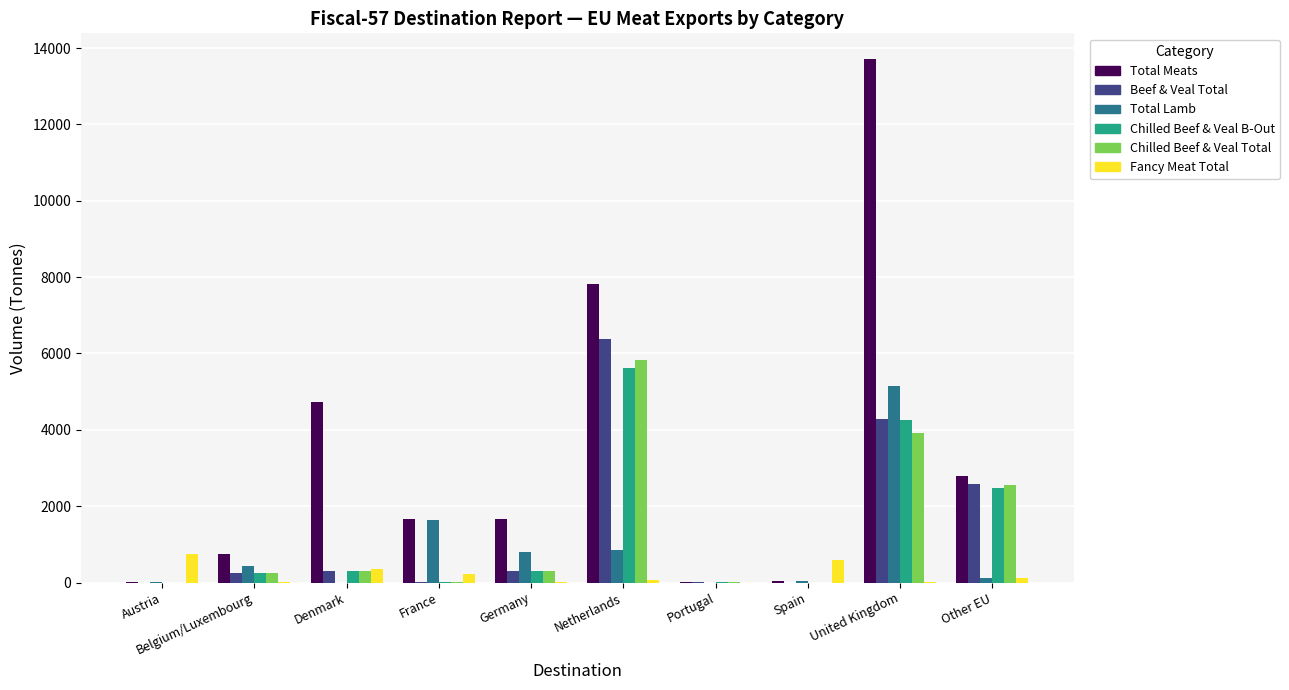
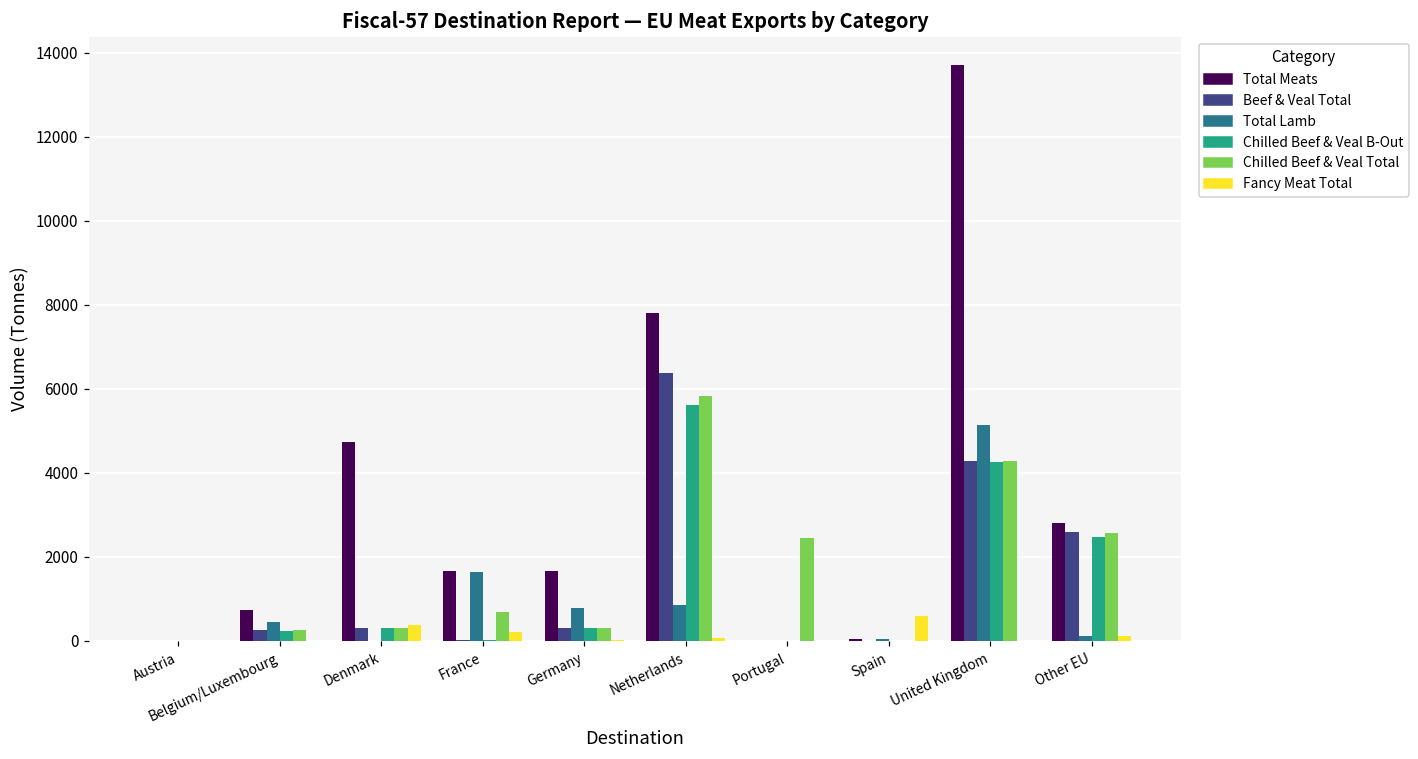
Fancy Meat Total, Austria: 700 -> 0
Chilled Beef & Veal Total, France: 0 -> 700
Chilled Beef & Veal Total, Portugal: 0 -> 2500
Chilled Beef & Veal Total, United Kingdom: 3900 -> 4300
